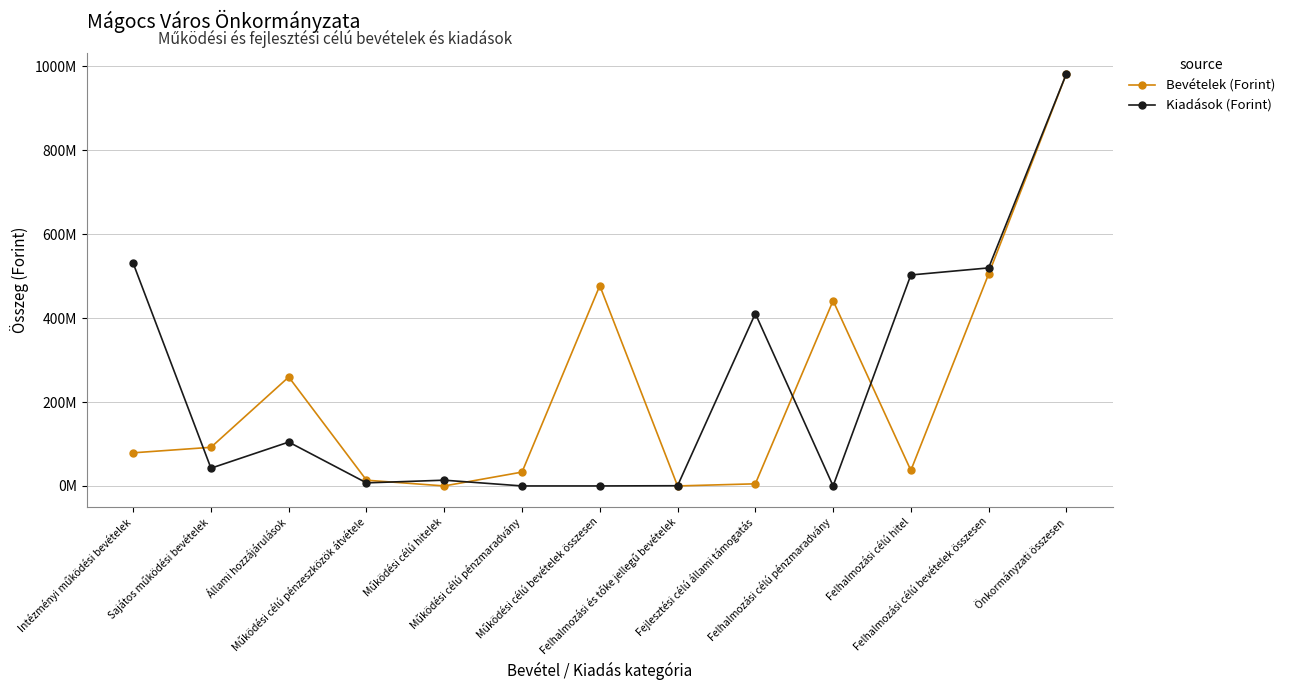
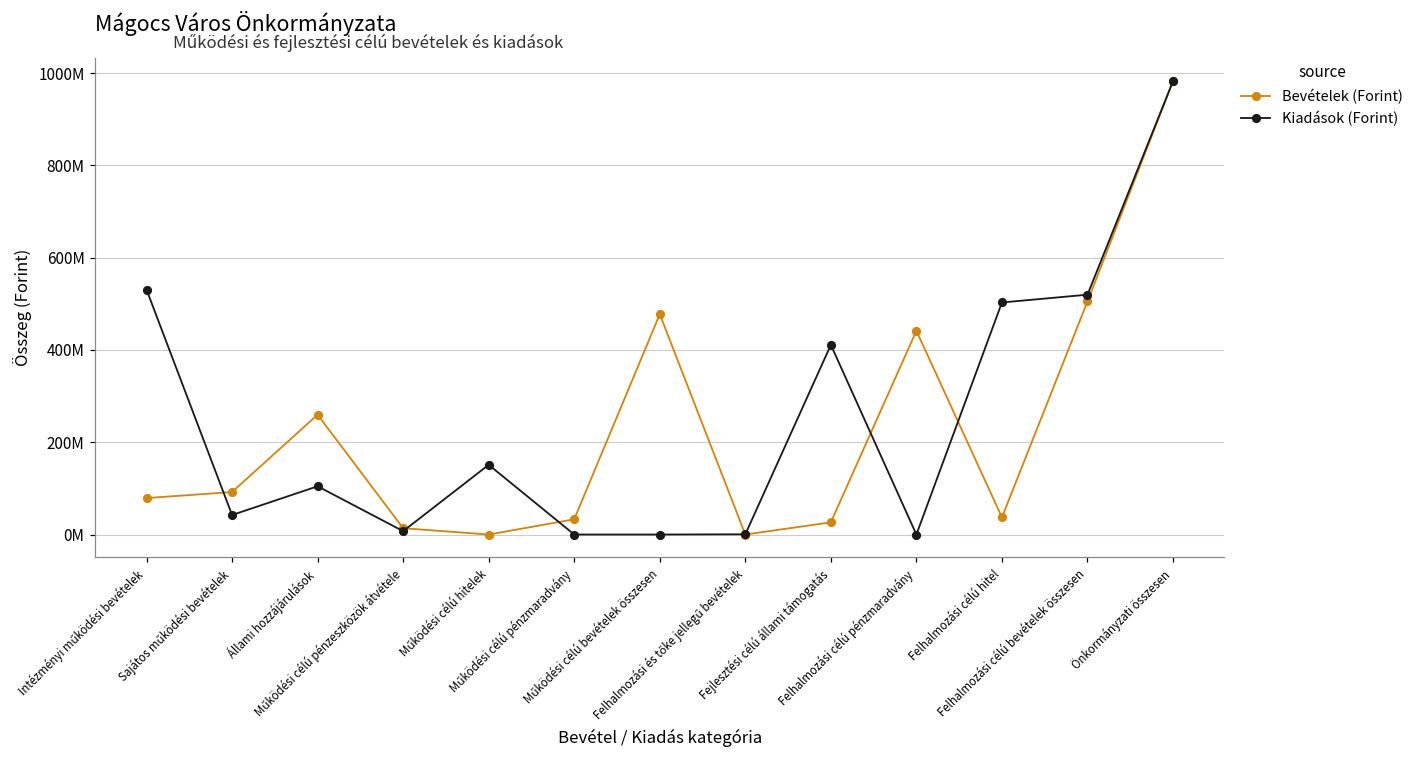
Kiadások (Forint), Működési célú hitelek: 10000000 -> 150000000
Bevételek (Forint), Fejlesztési célú állami támogatás: 10000000 -> 30000000
